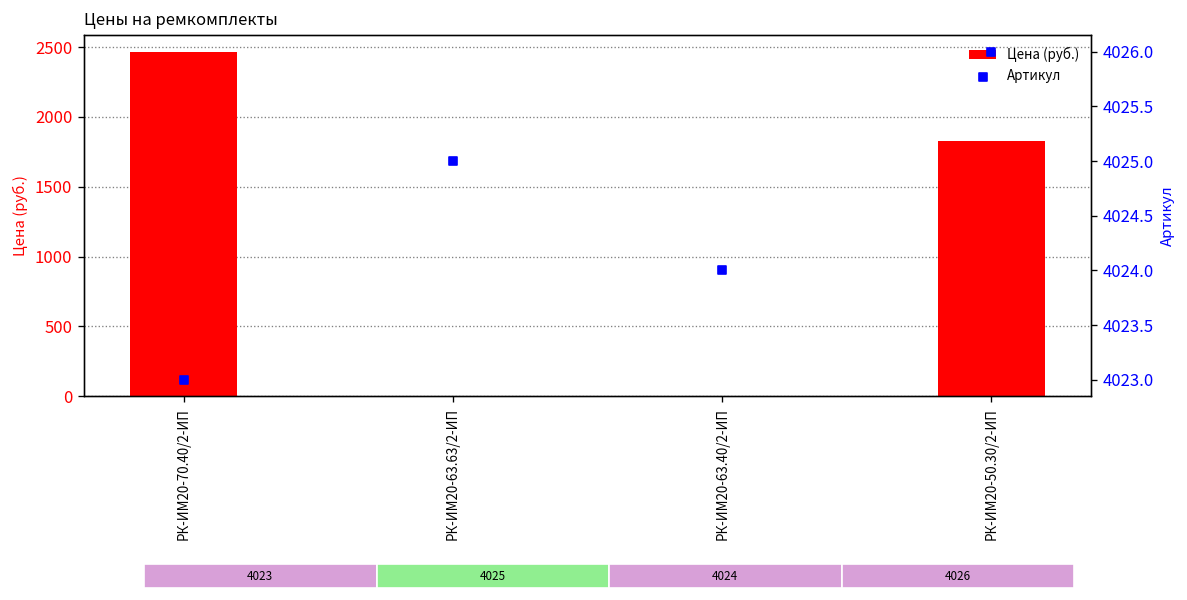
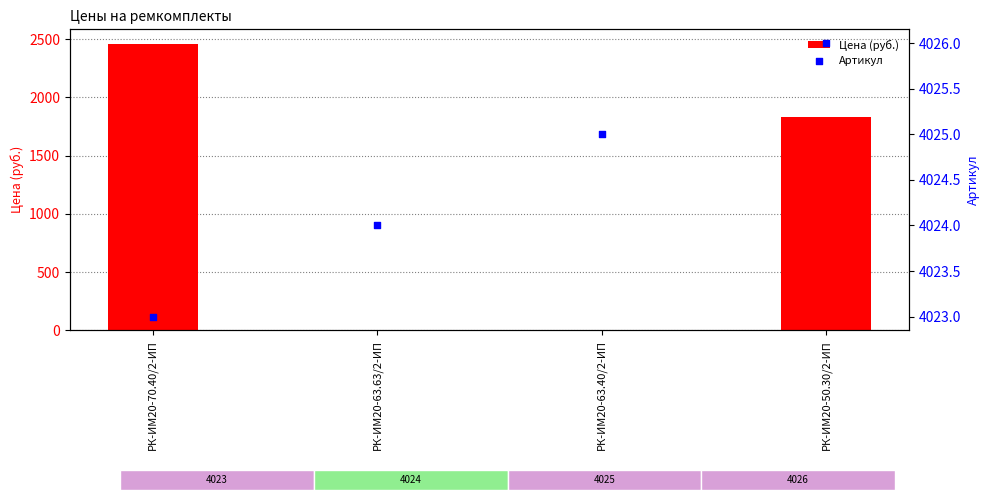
Цены на ремкомплекты, Артикул, РК-ИМ20-63.63/2-ИП: 4025 -> 4024
Цены на ремкомплекты, Артикул, РК-ИМ20-63.40/2-ИП: 4024 -> 4025
